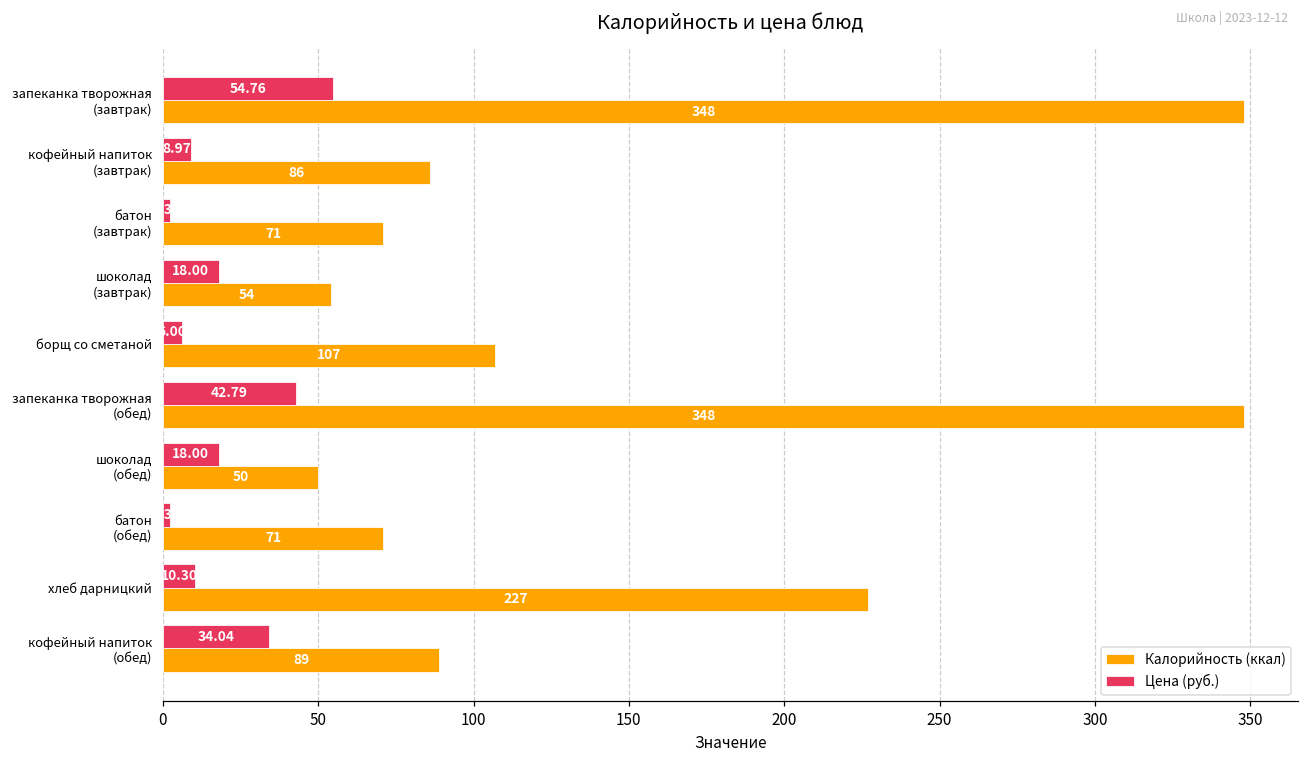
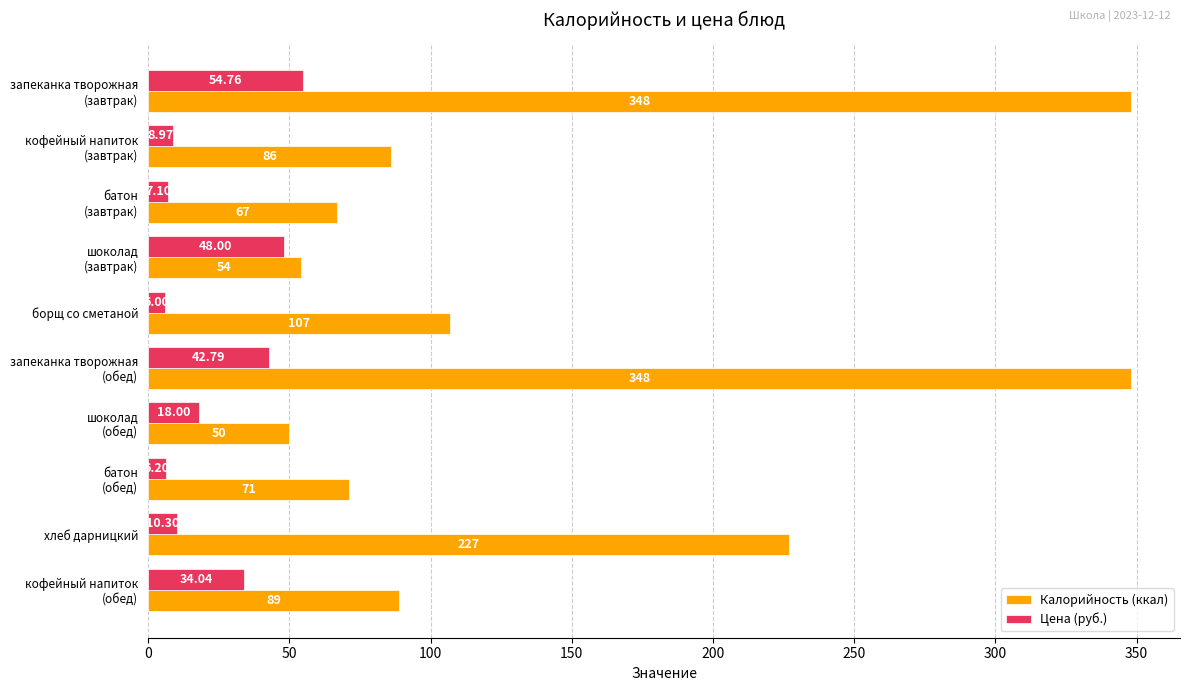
Цена (руб.), батон (завтрак): 2 -> 7
Калорийность (ккал), батон (завтрак): 71 -> 67
Цена (руб.), шоколад (завтрак): 18.00 -> 48.00
Цена (руб.), батон (обед): 2 -> 6
